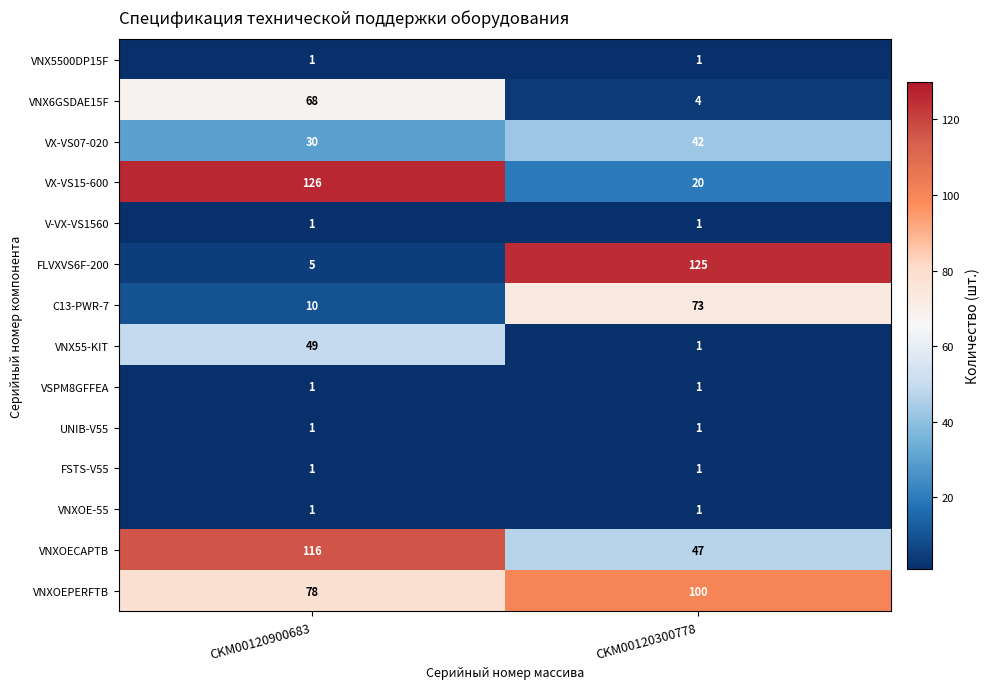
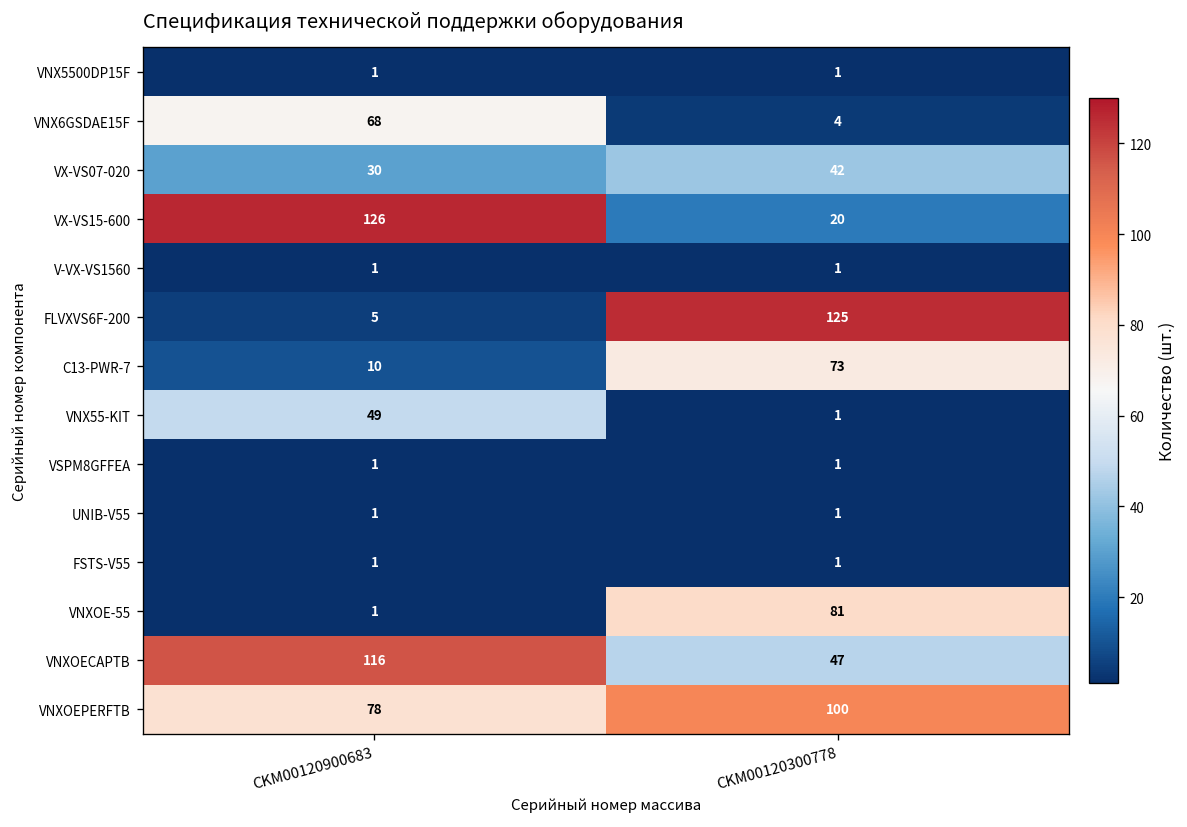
VNXOE-55, CKM00120300778: 1 -> 81
